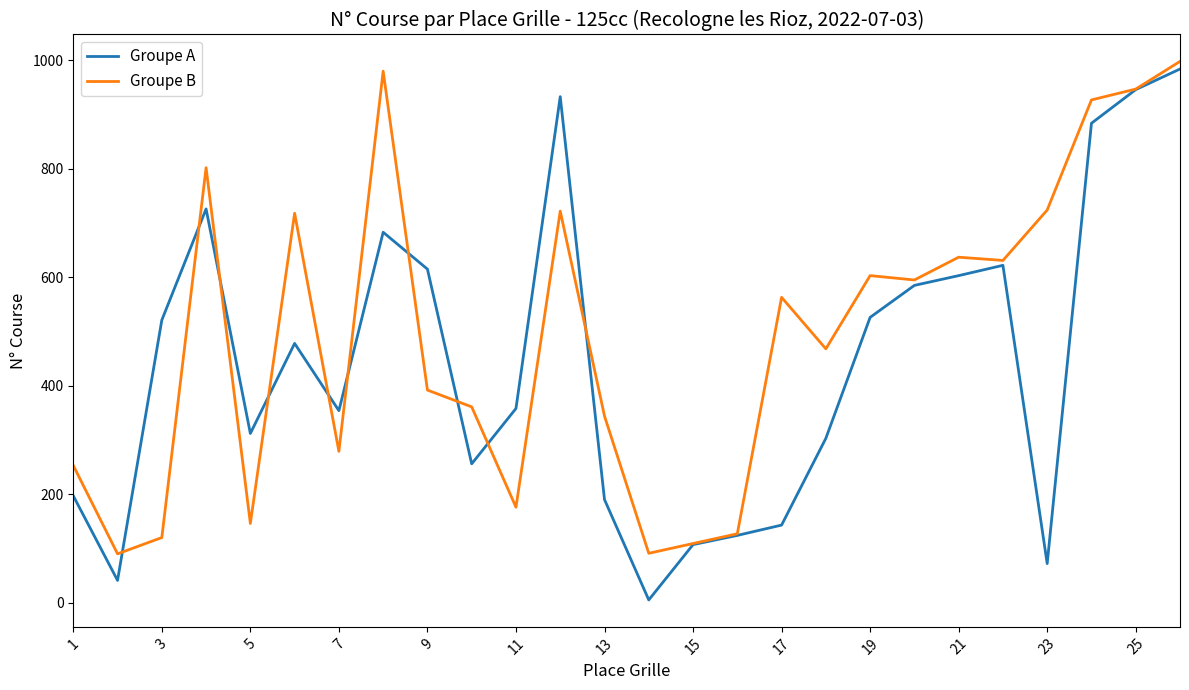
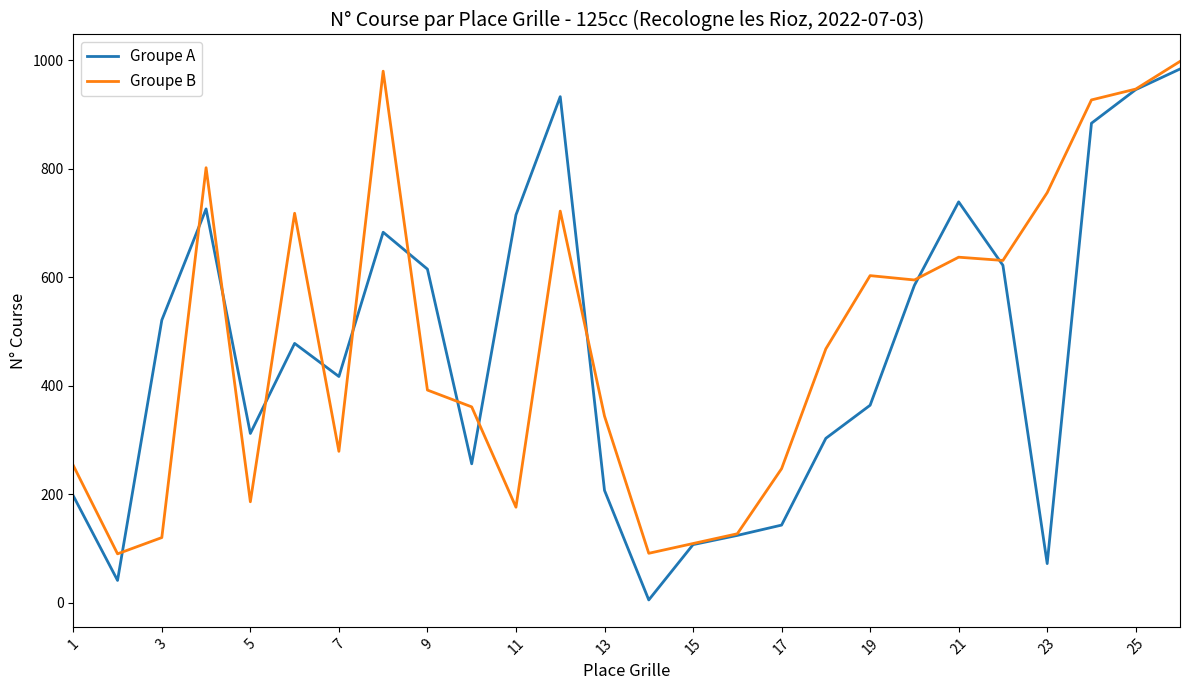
Groupe B, 5: 150 -> 190
Groupe A, 7: 350 -> 420
Groupe A, 11: 360 -> 720
Groupe A, 13: 190 -> 210
Groupe B, 17: 560 -> 250
Groupe A, 19: 530 -> 360
Groupe A, 21: 600 -> 740
Groupe B, 23: 720 -> 760
